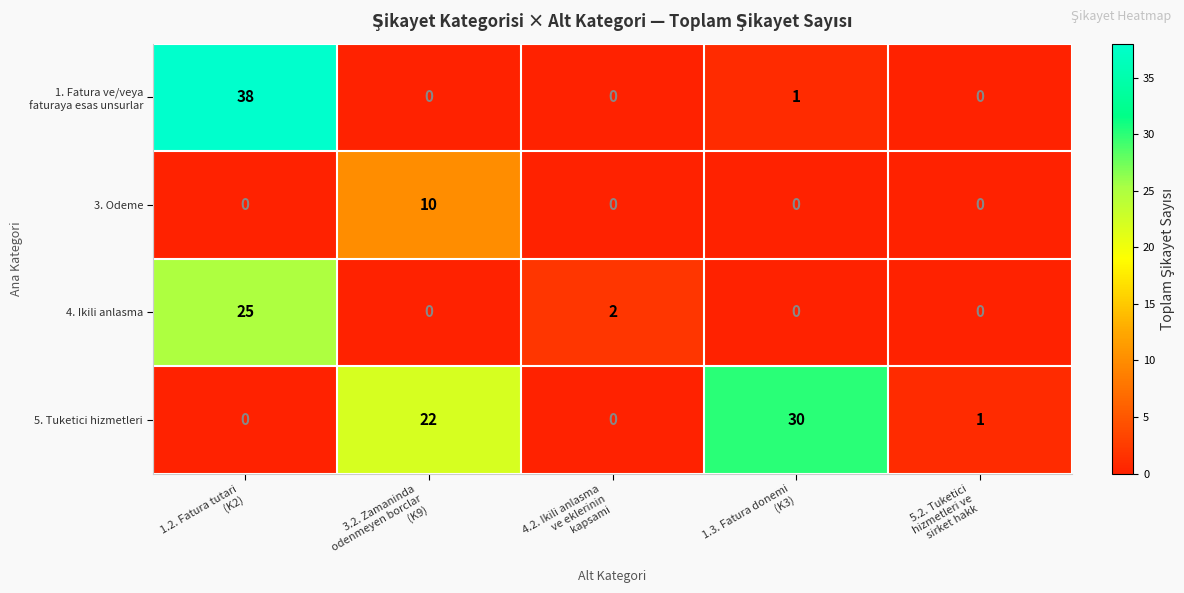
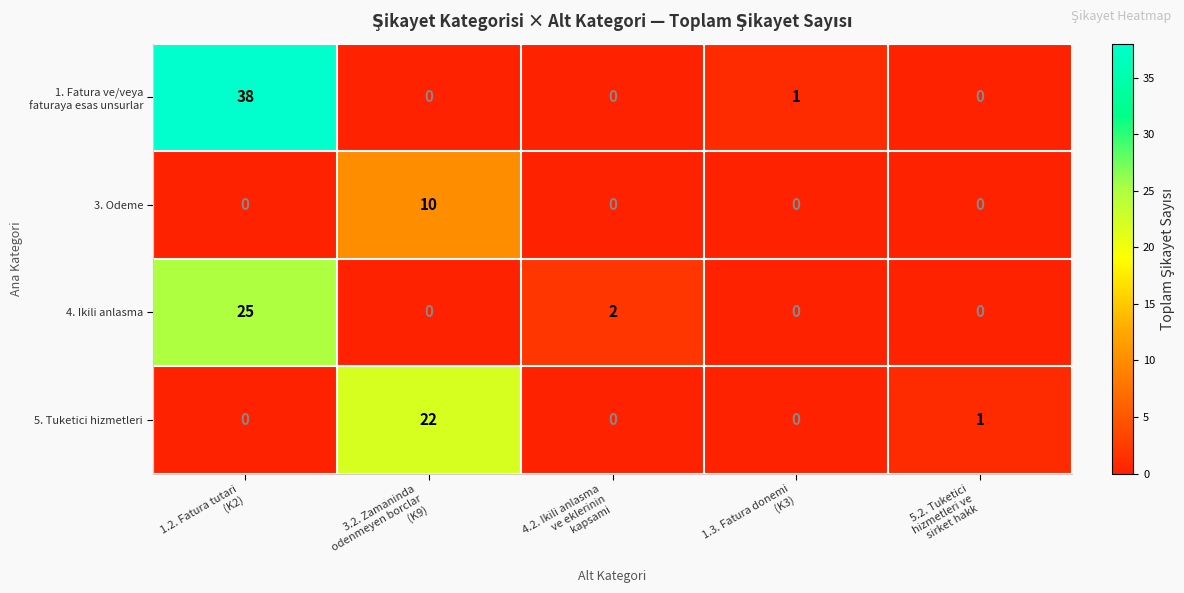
5. Tuketici hizmetleri, 1.3. Fatura donemi (K3): 30 -> 0
